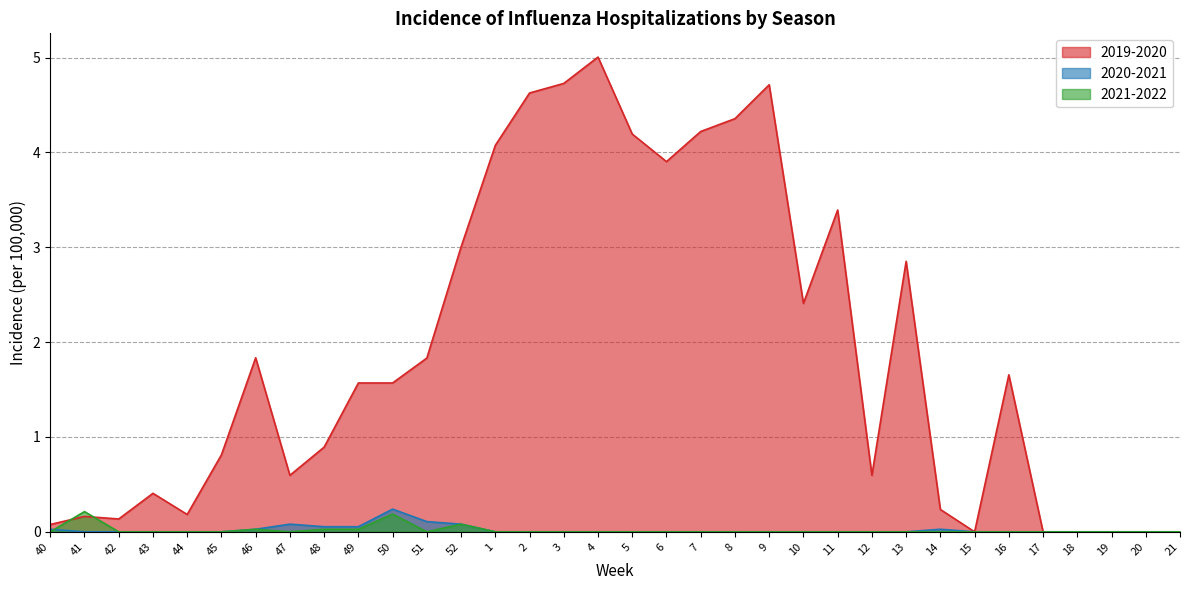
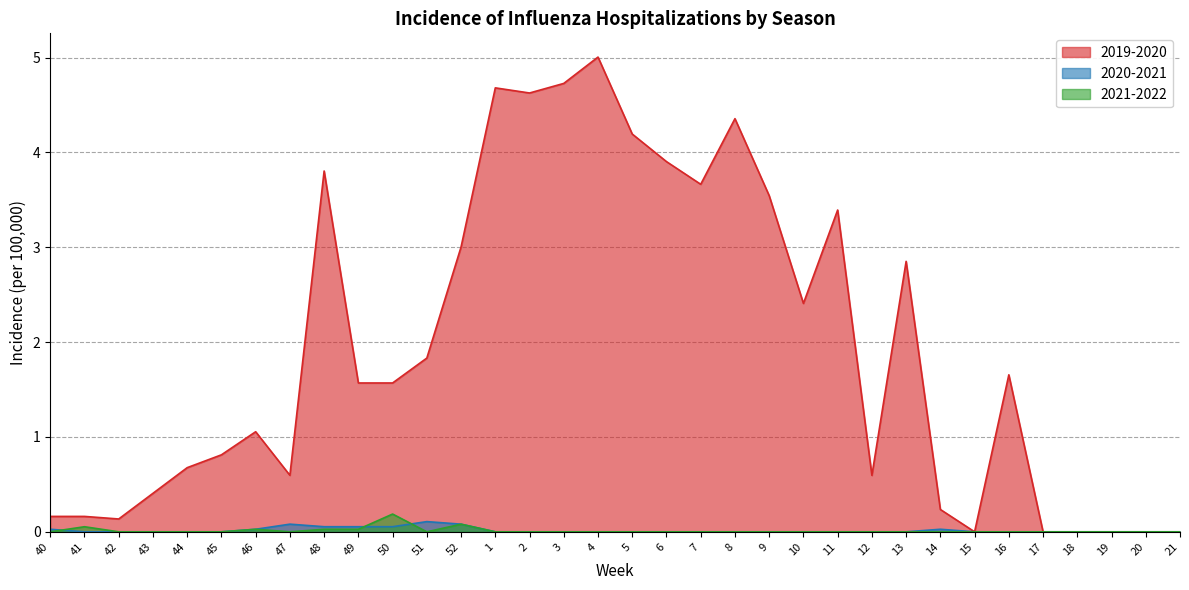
2019-2020, 40: 0.1 -> 0.2
2021-2022, 41: 0.2 -> 0.1
2019-2020, 44: 0.2 -> 0.7
2019-2020, 46: 1.8 -> 1.1
2019-2020, 48: 0.9 -> 3.8
2020-2021, 50: 0.2 -> 0.1
2019-2020, 1: 4.1 -> 4.7
2019-2020, 7: 4.2 -> 3.7
2019-2020, 9: 4.7 -> 3.5
